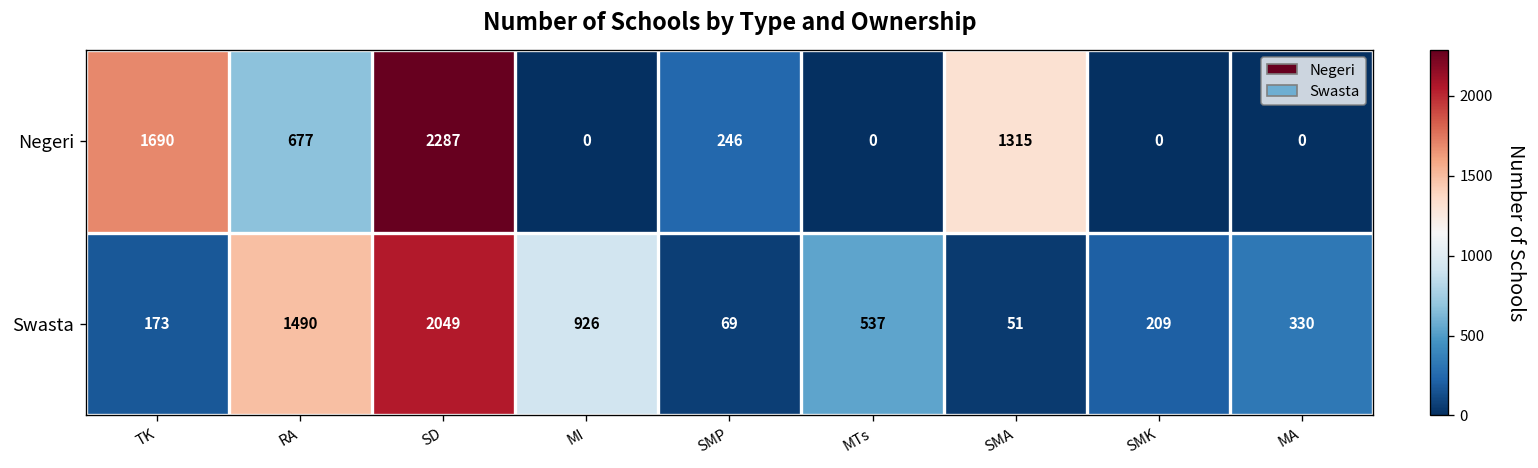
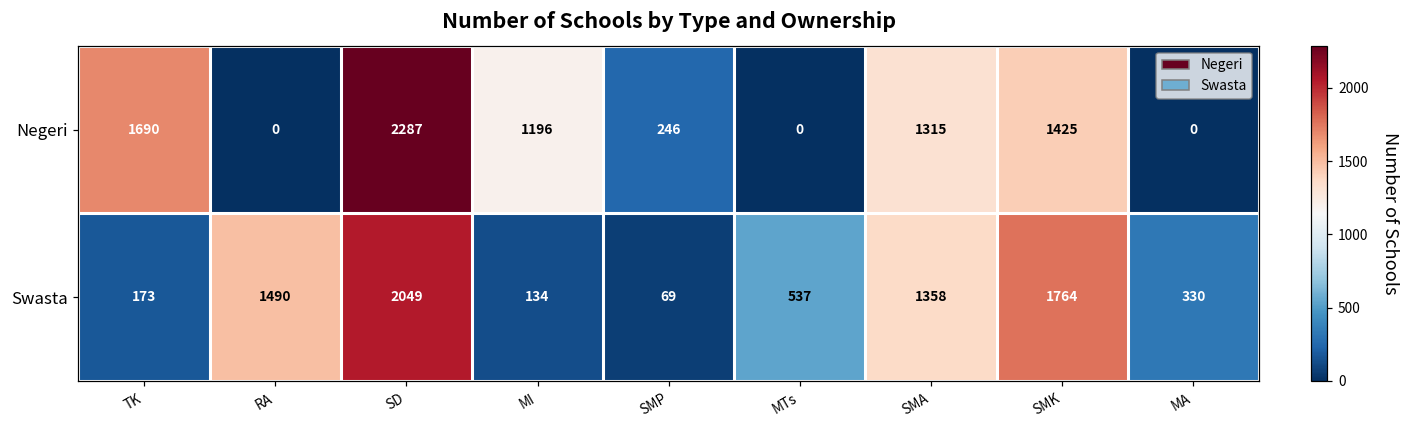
Negeri, RA: 677 -> 0
Negeri, MI: 0 -> 1196
Negeri, SMK: 0 -> 1425
Swasta, MI: 926 -> 134
Swasta, SMA: 51 -> 1358
Swasta, SMK: 209 -> 1764
